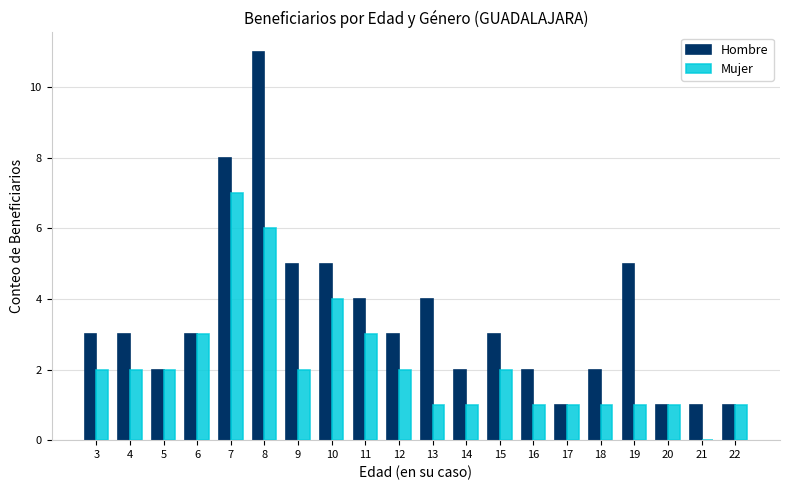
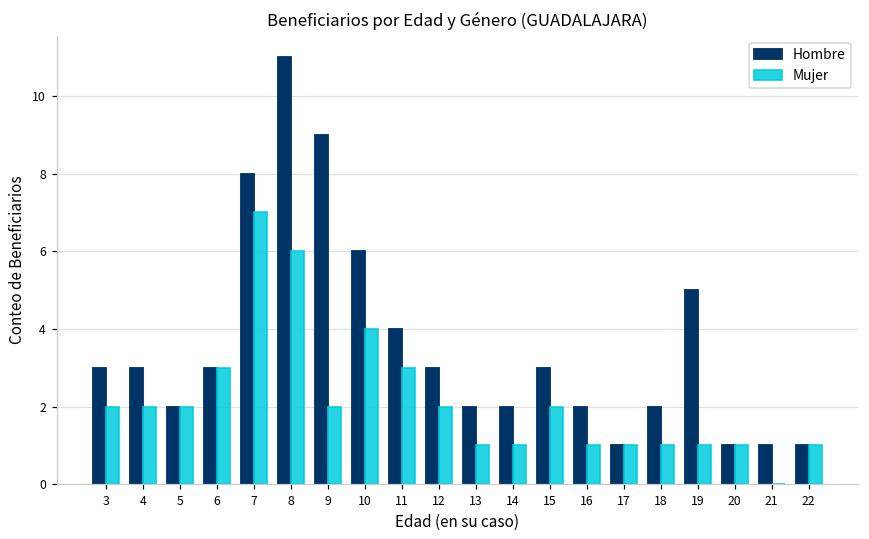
Hombre, 9: 5 -> 9
Hombre, 10: 5 -> 6
Hombre, 13: 4 -> 2
